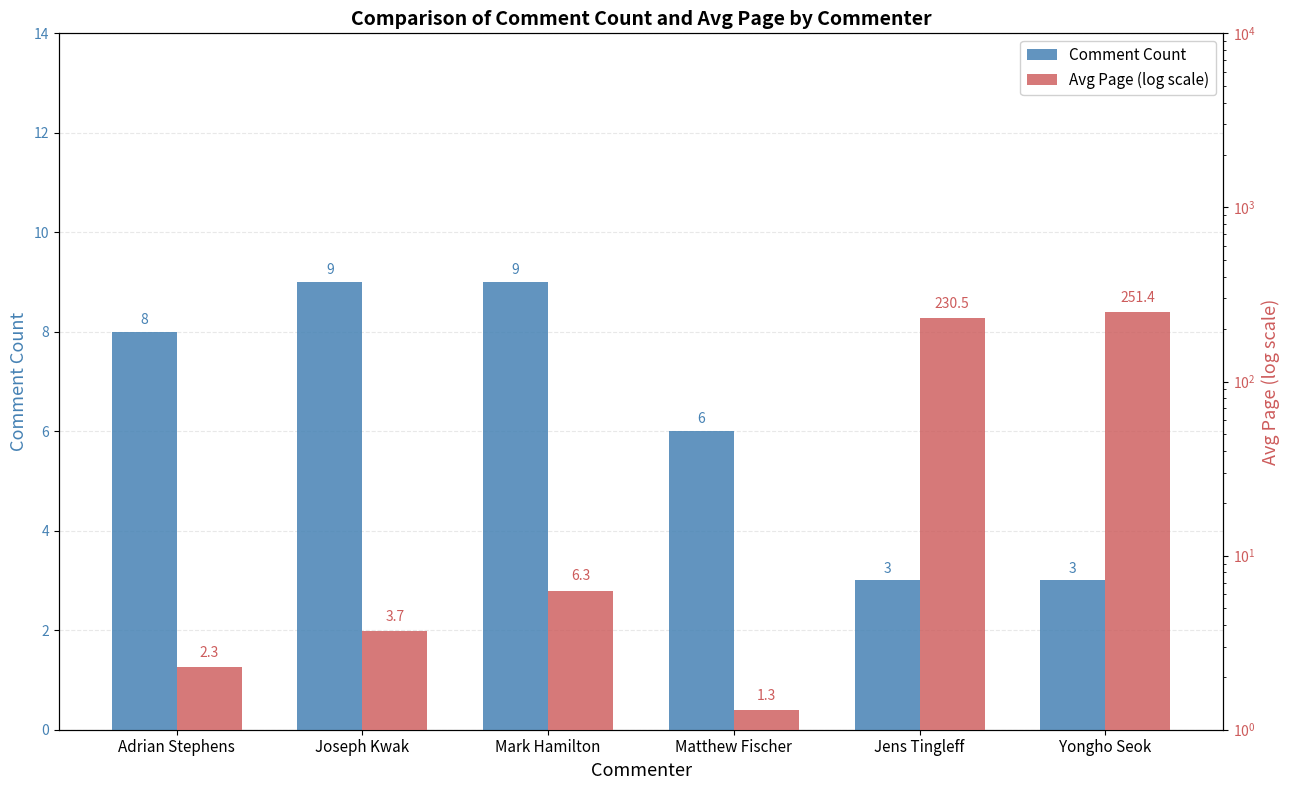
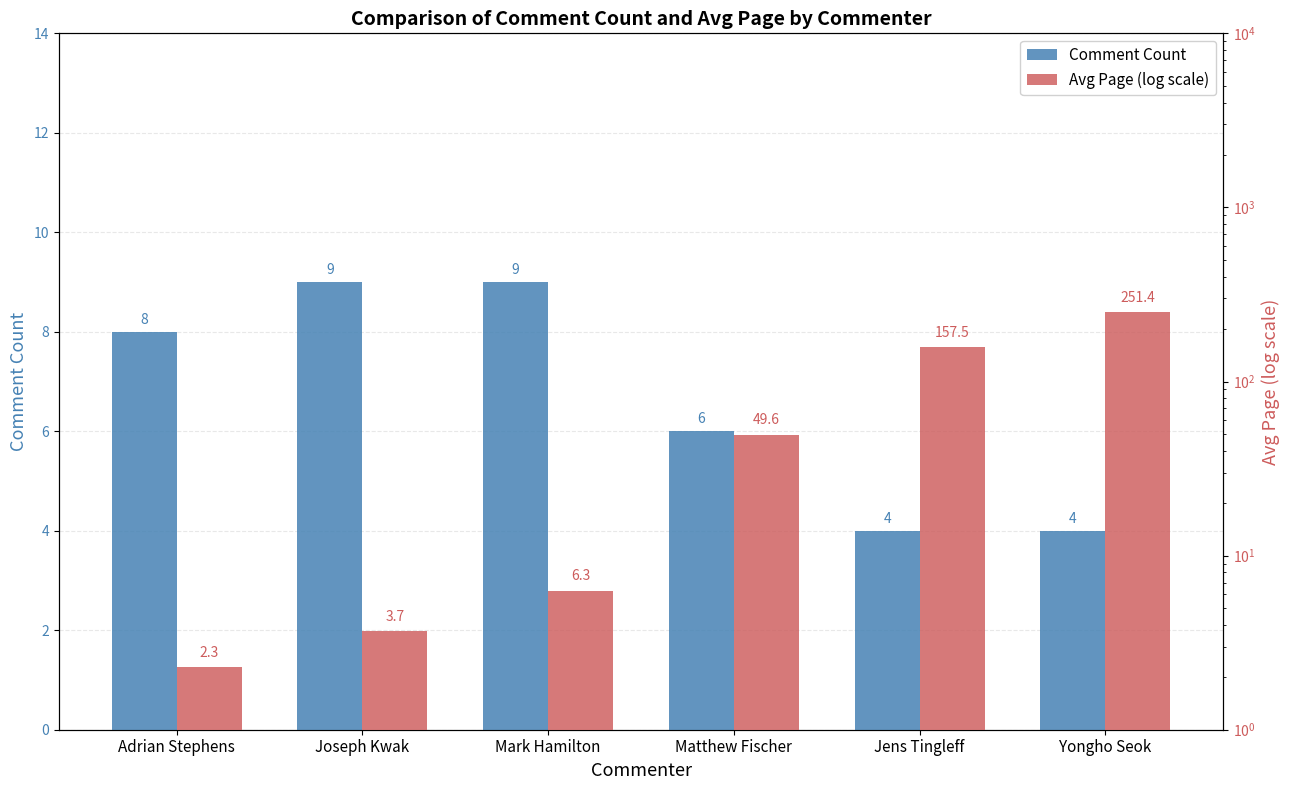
Comment Count, Jens Tingleff: 3 -> 4
Comment Count, Yongho Seok: 3 -> 4
Avg Page (log scale), Matthew Fischer: 1.3 -> 49.6
Avg Page (log scale), Jens Tingleff: 230.5 -> 157.5
